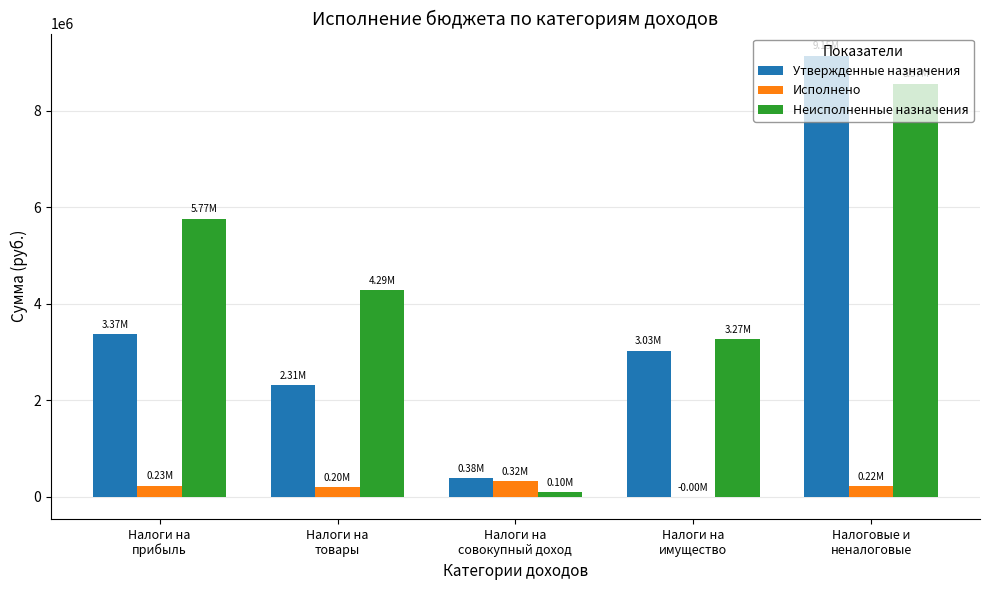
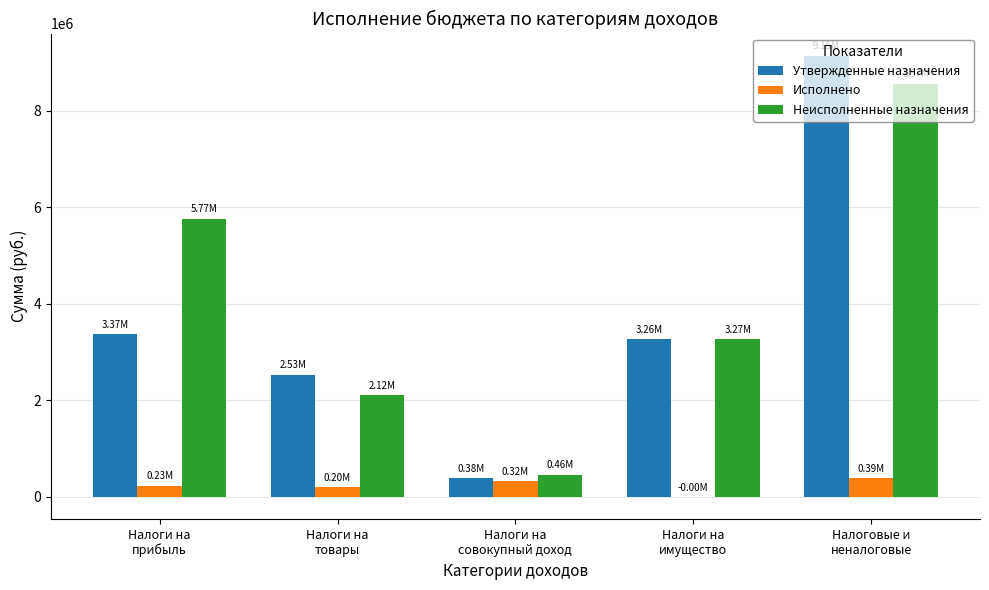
Утвержденные назначения, Налоги на товары: 2.31M -> 2.53M
Неисполненные назначения, Налоги на товары: 4.29M -> 2.12M
Неисполненные назначения, Налоги на совокупный доход: 0.10M -> 0.46M
Утвержденные назначения, Налоги на имущество: 3.03M -> 3.26M
Исполнено, Налоговые и неналоговые: 0.22M -> 0.39M
